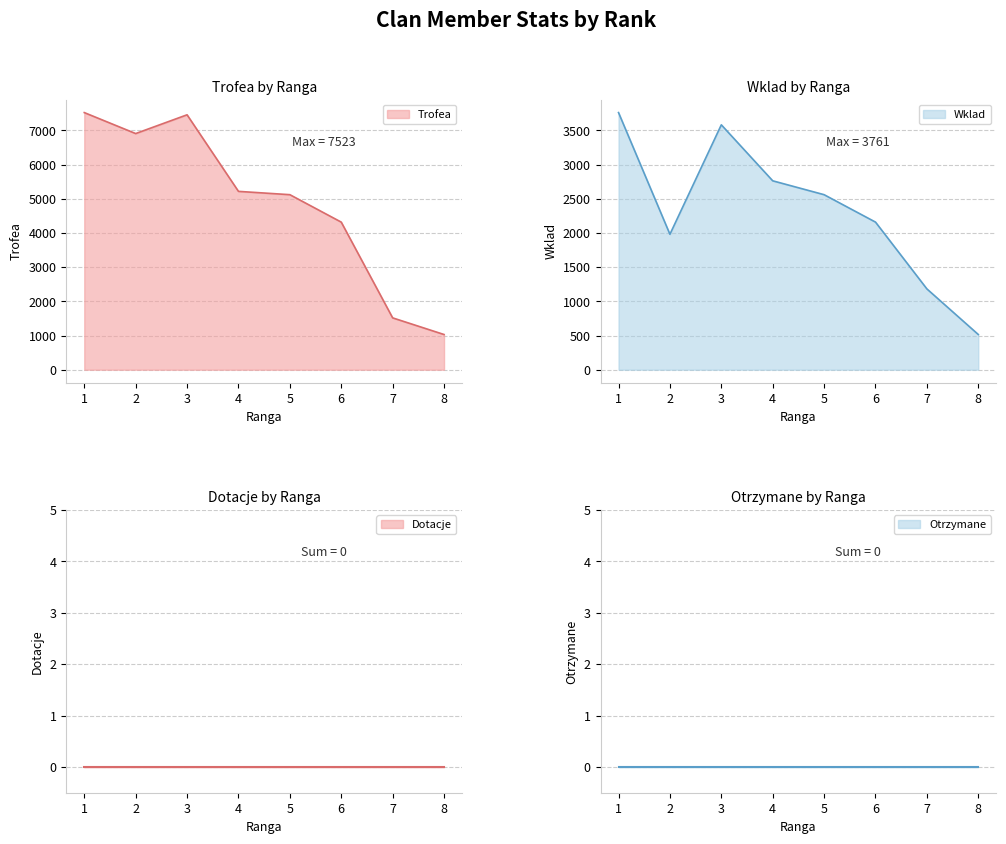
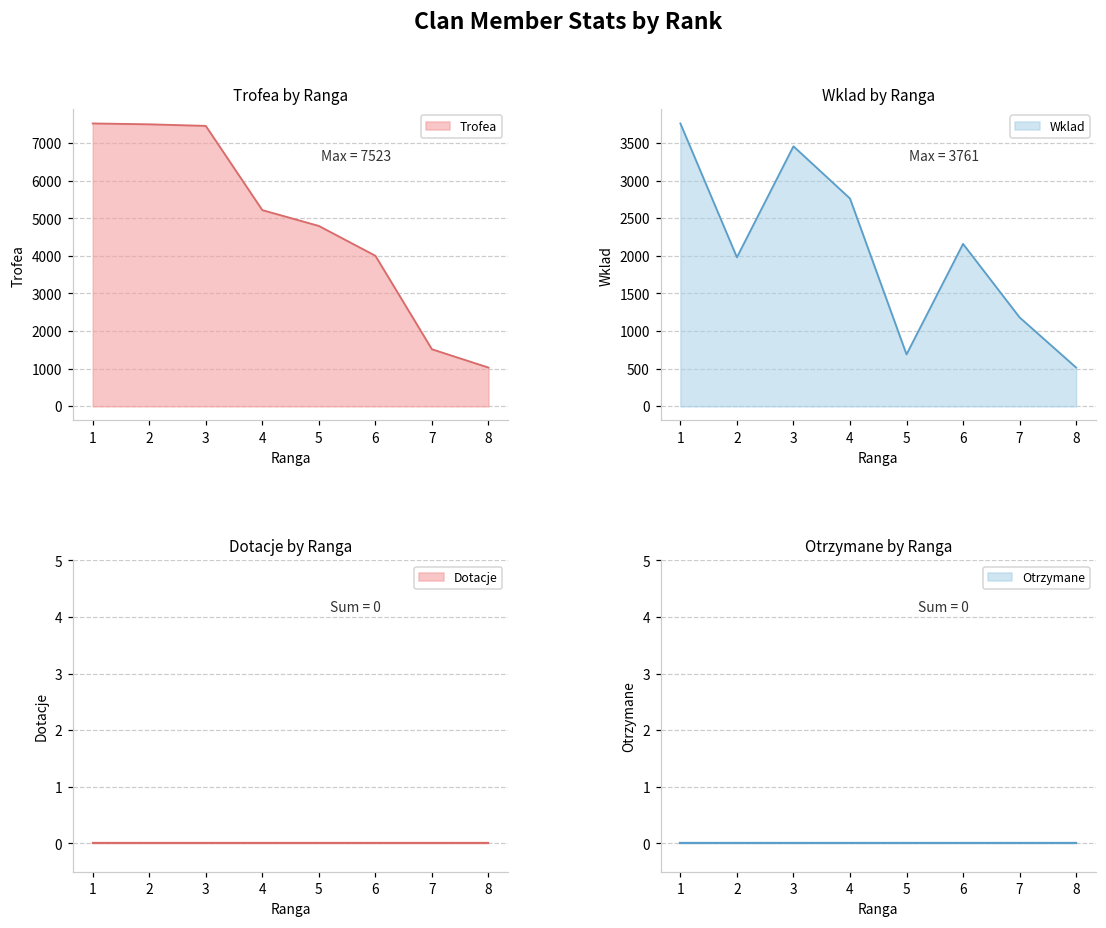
Trofea by Ranga, 2: 6900 -> 7500
Trofea by Ranga, 5: 5100 -> 4800
Trofea by Ranga, 6: 4300 -> 4000
Wklad by Ranga, 3: 3600 -> 3500
Wklad by Ranga, 5: 2600 -> 700
